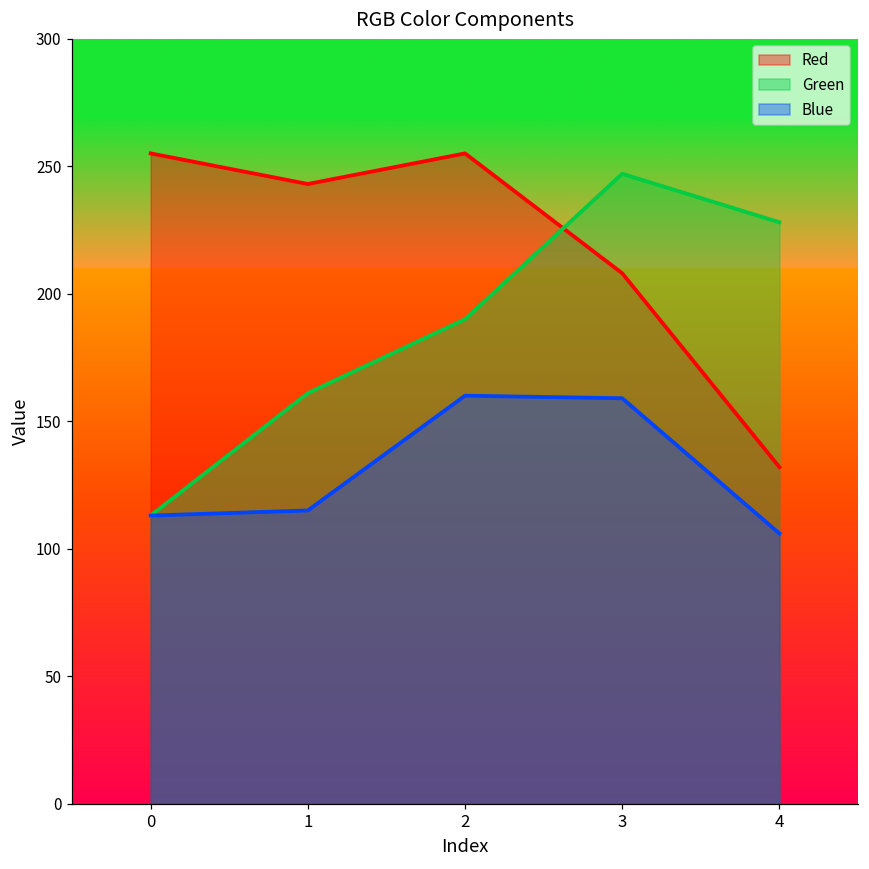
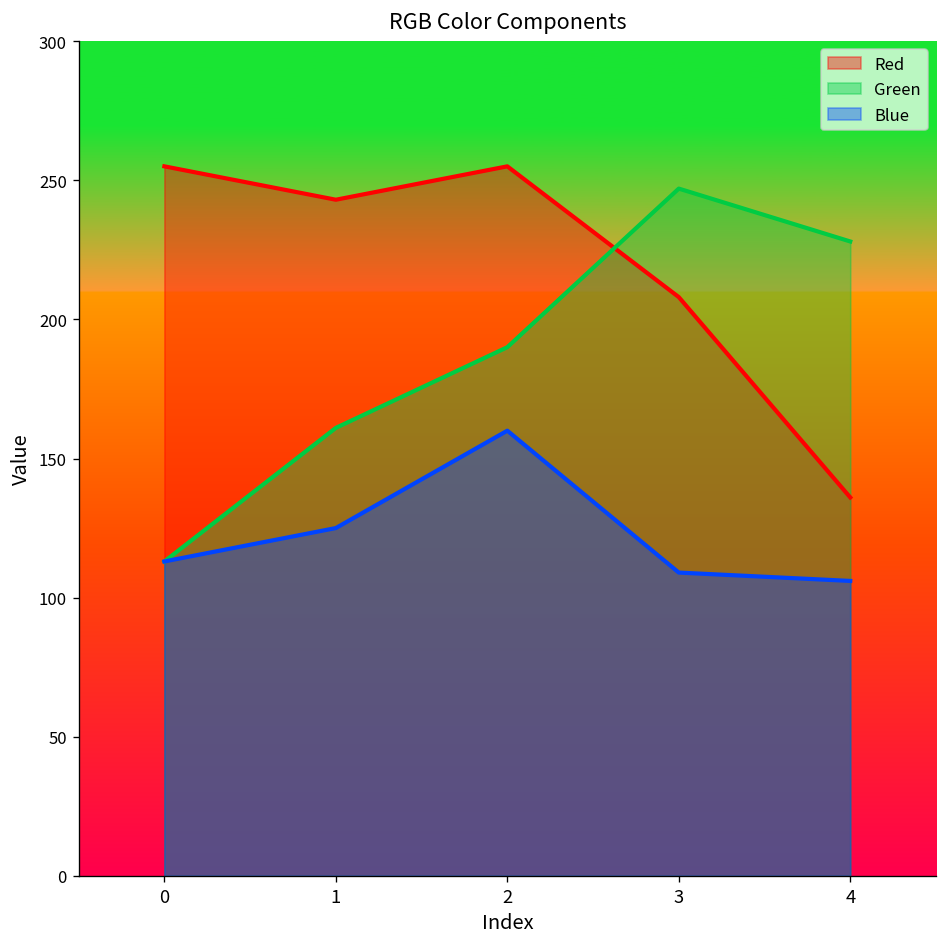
Blue, 1: 115 -> 125
Blue, 3: 159 -> 109
Red, 4: 132 -> 136
